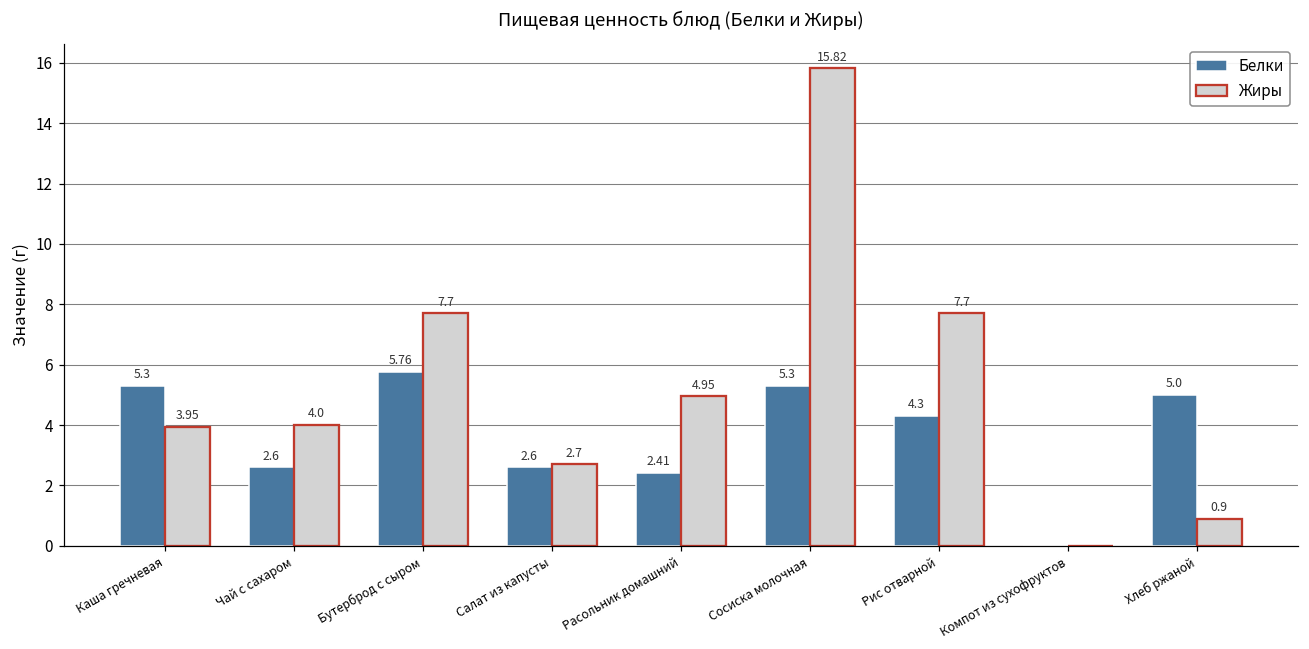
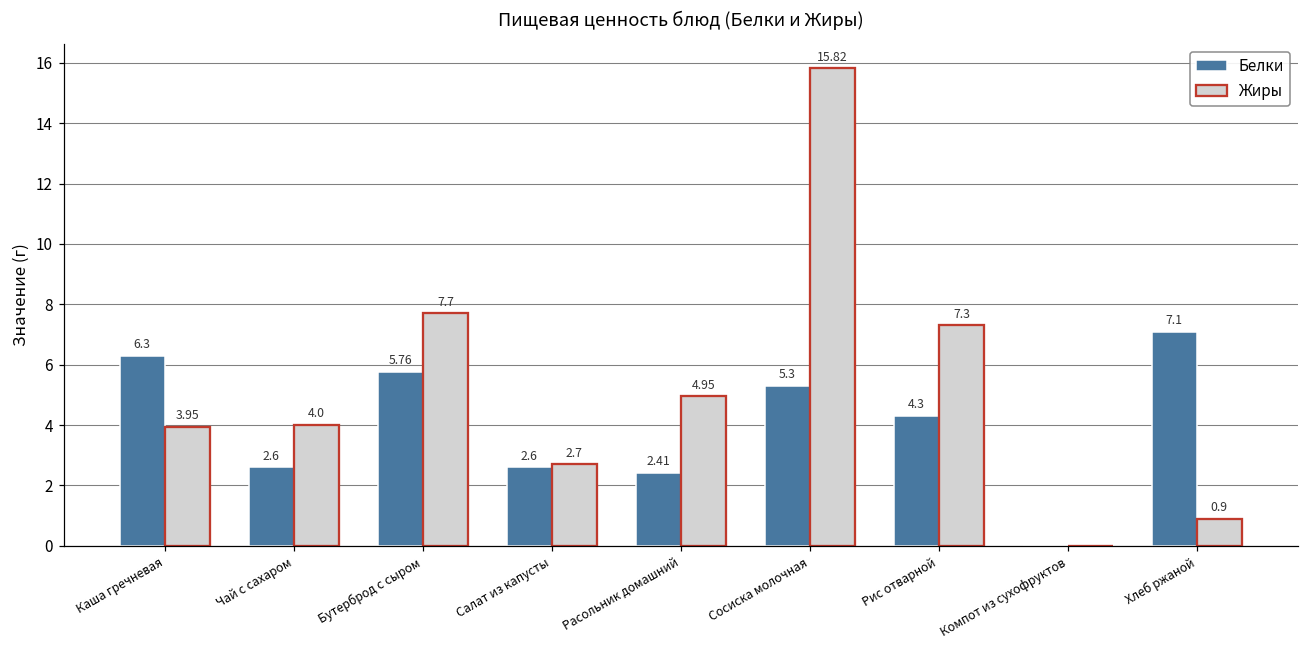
Белки, Каша гречневая: 5.3 -> 6.3
Жиры, Рис отварной: 7.7 -> 7.3
Белки, Хлеб ржаной: 5.0 -> 7.1
